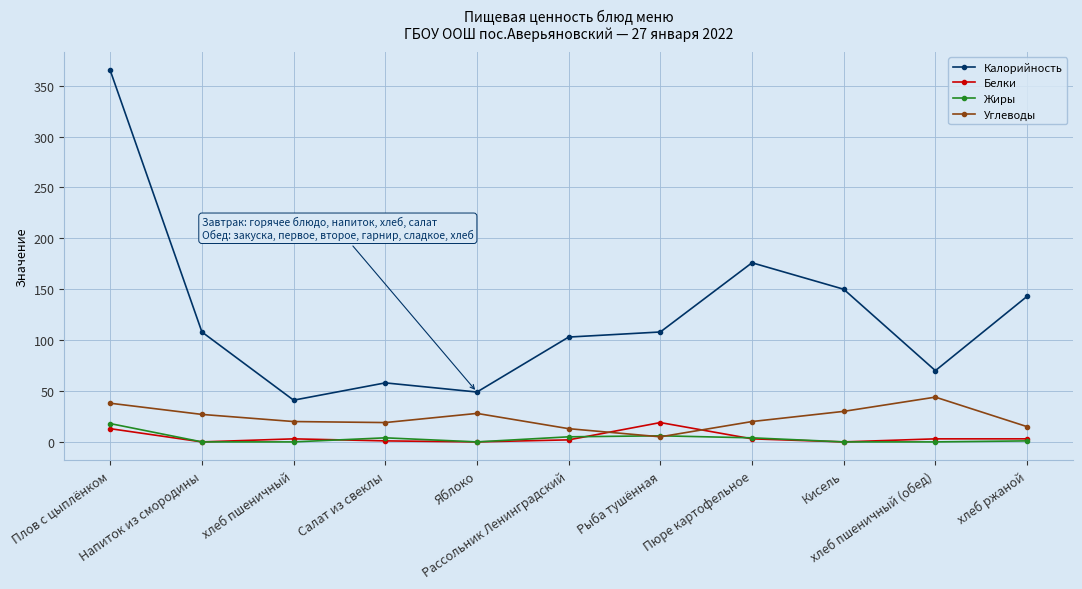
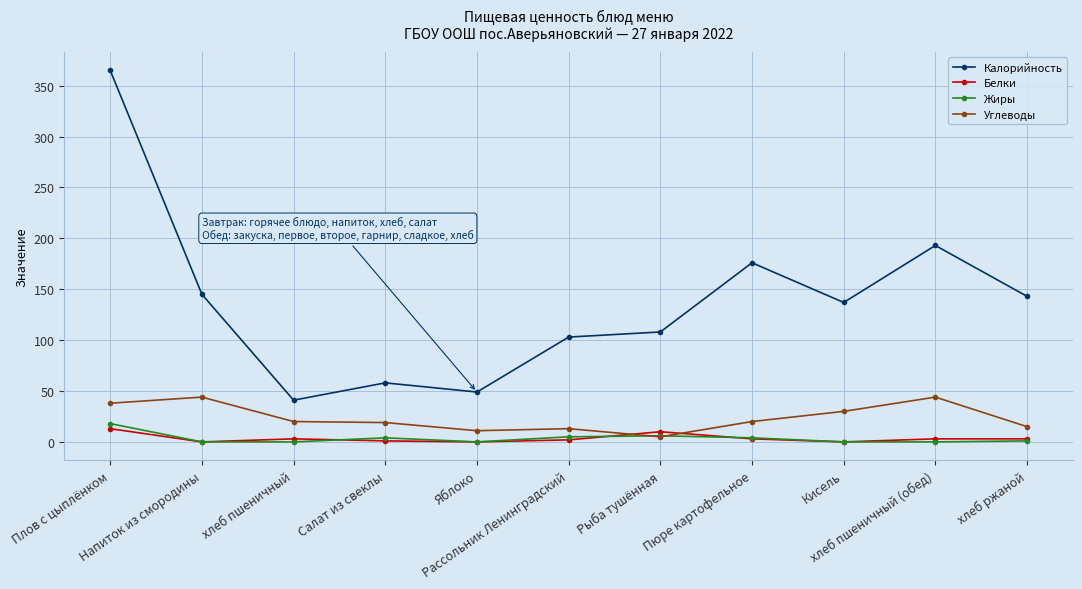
Калорийность, Напиток из смородины: 108 -> 145
Углеводы, Напиток из смородины: 27 -> 44
Углеводы, Яблоко: 28 -> 11
Белки, Рыба тушённая: 19 -> 10
Калорийность, Кисель: 150 -> 137
Калорийность, хлеб пшеничный (обед): 70 -> 193
